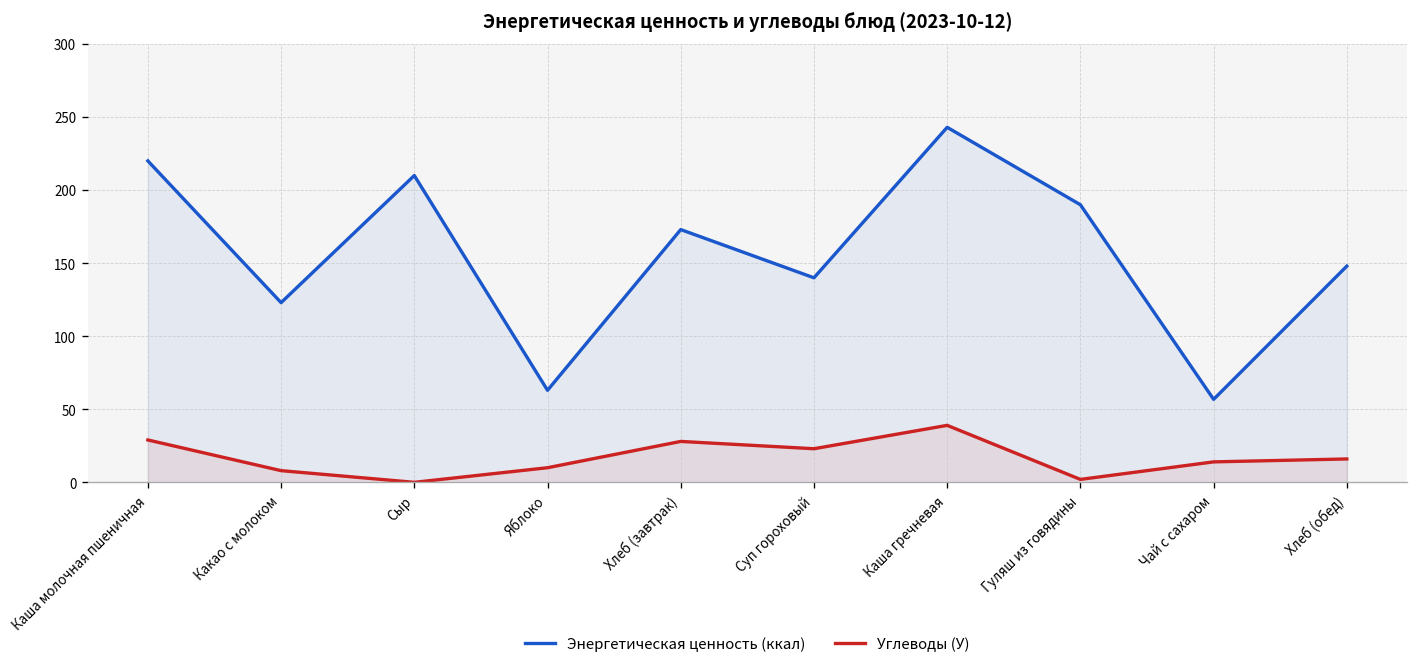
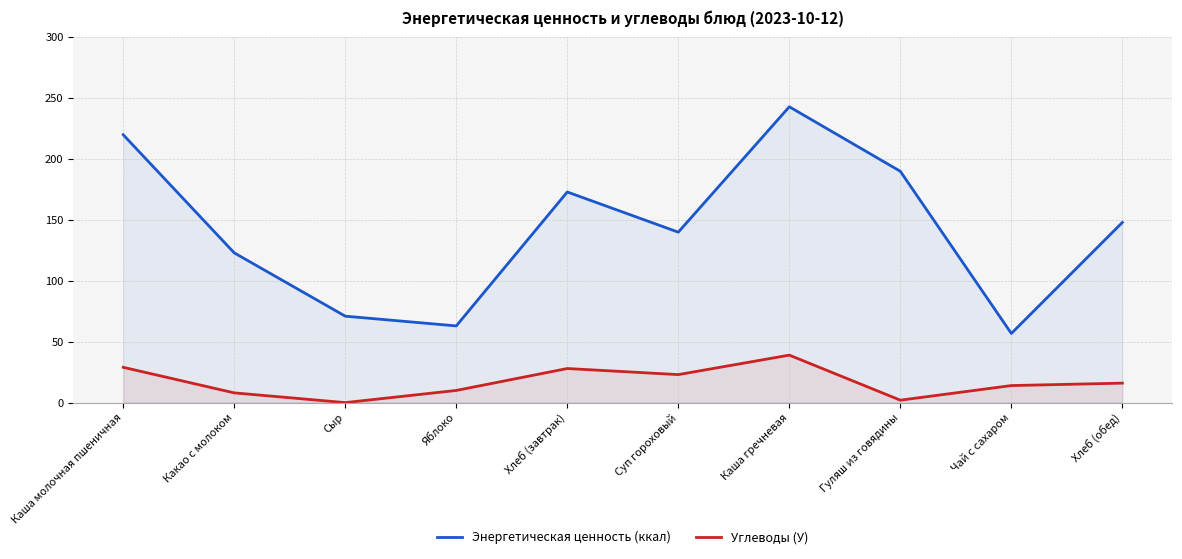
Энергетическая ценность (ккал), Сыр: 210 -> 71
